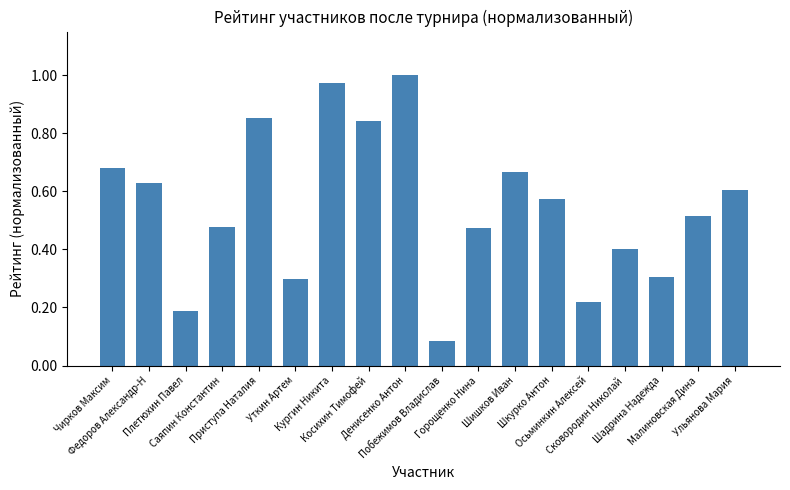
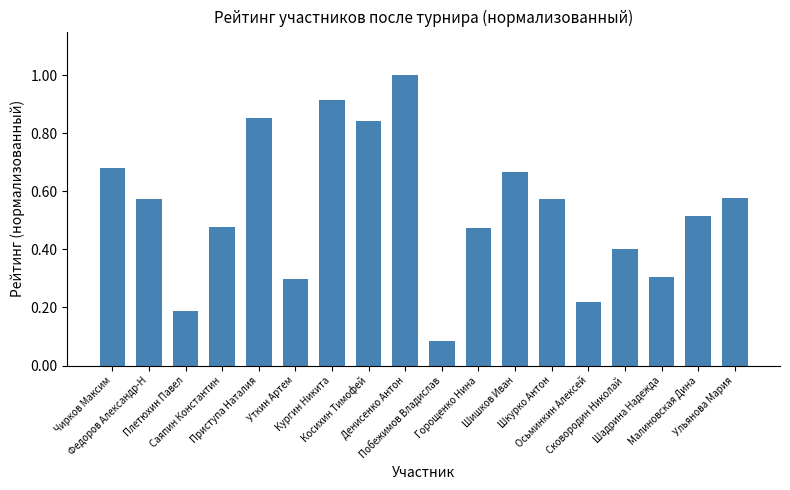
Федоров Александр-Н: 0.63 -> 0.57
Кургин Никита: 0.97 -> 0.91
Ульянова Мария: 0.61 -> 0.58
